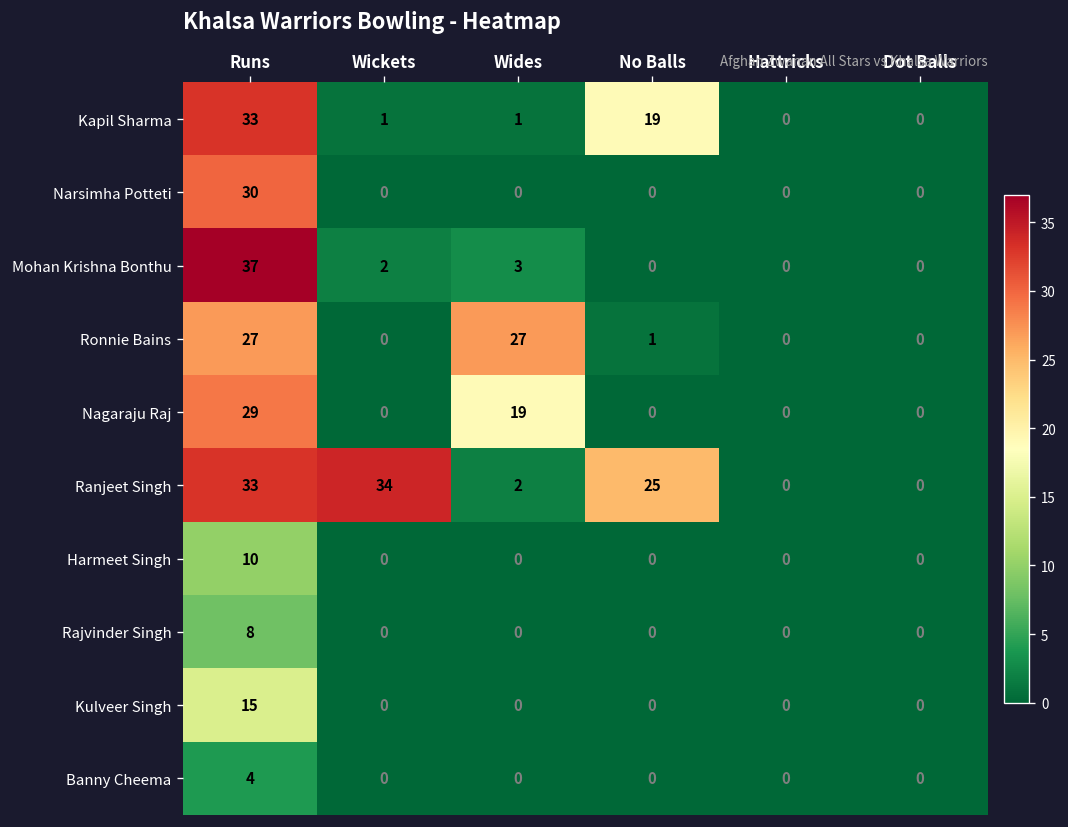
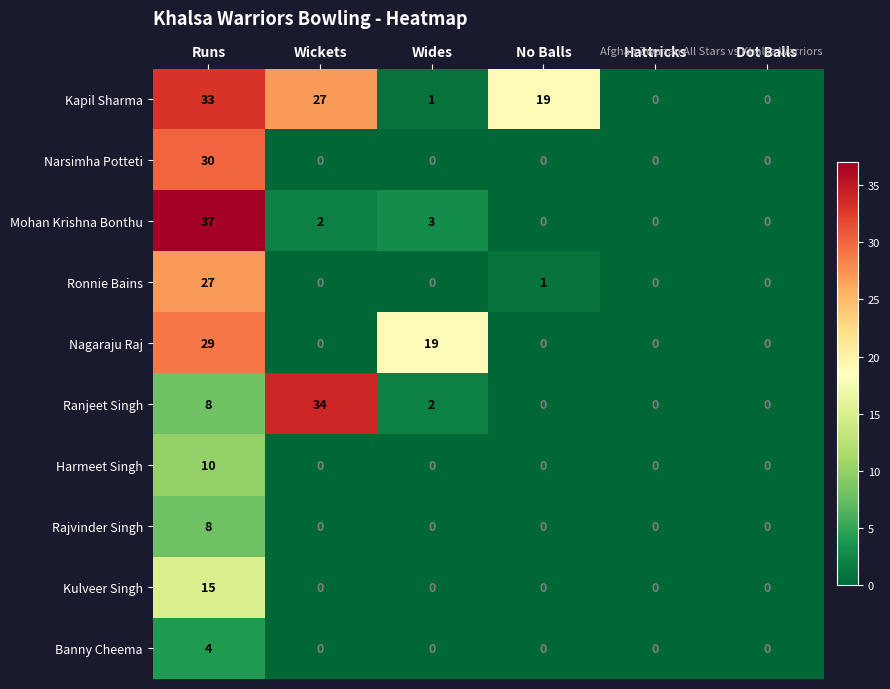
Kapil Sharma, Wickets: 1 -> 27
Ronnie Bains, Wides: 27 -> 0
Ranjeet Singh, Runs: 33 -> 8
Ranjeet Singh, No Balls: 25 -> 0
